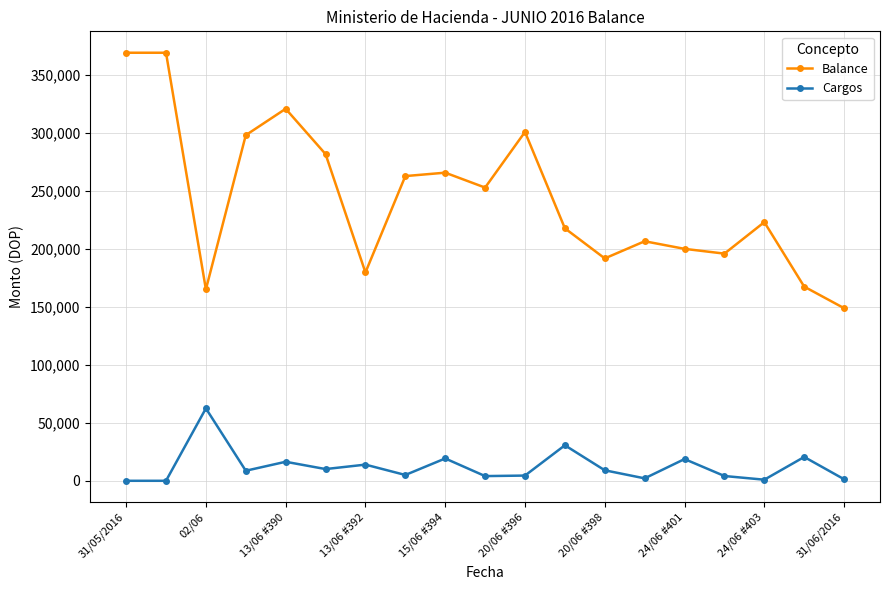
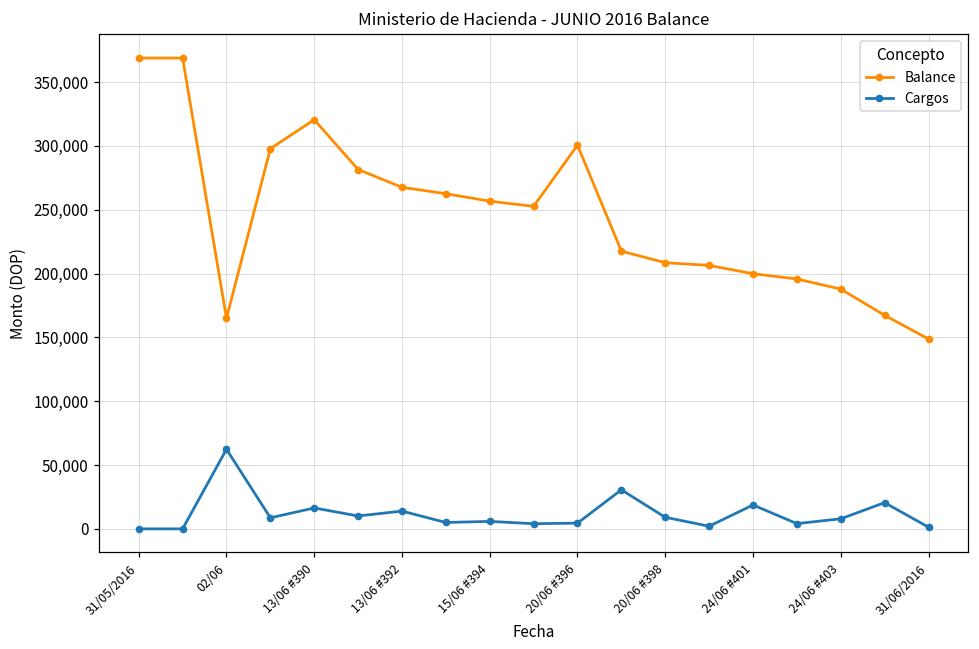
Balance, 13/06 #392: 180,000 -> 268,000
Balance, 15/06 #394: 265,000 -> 257,000
Cargos, 15/06 #394: 19,000 -> 6,000
Balance, 20/06 #398: 192,000 -> 208,000
Balance, 24/06 #403: 223,000 -> 188,000
Cargos, 24/06 #403: 1,000 -> 8,000
